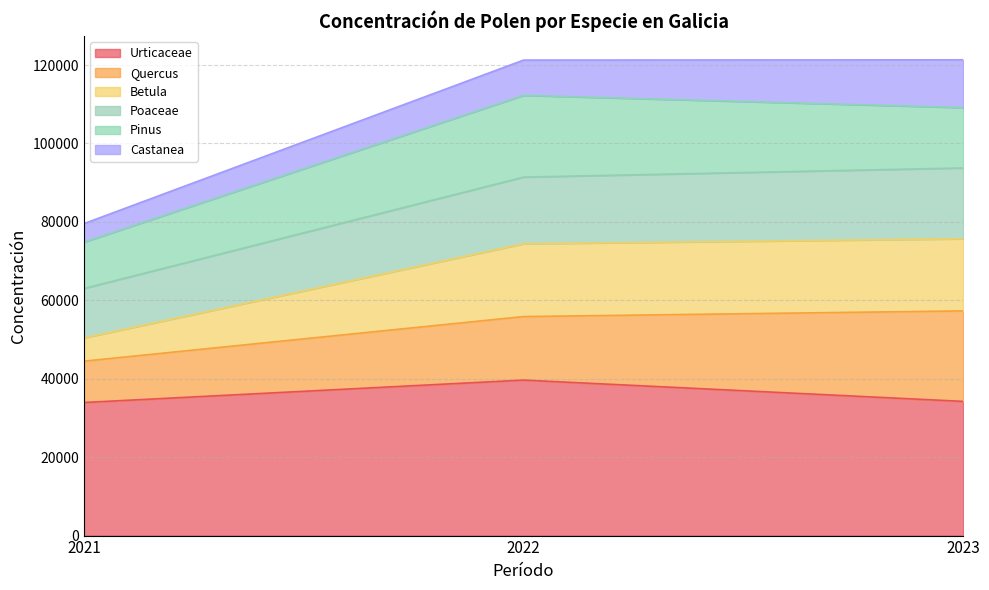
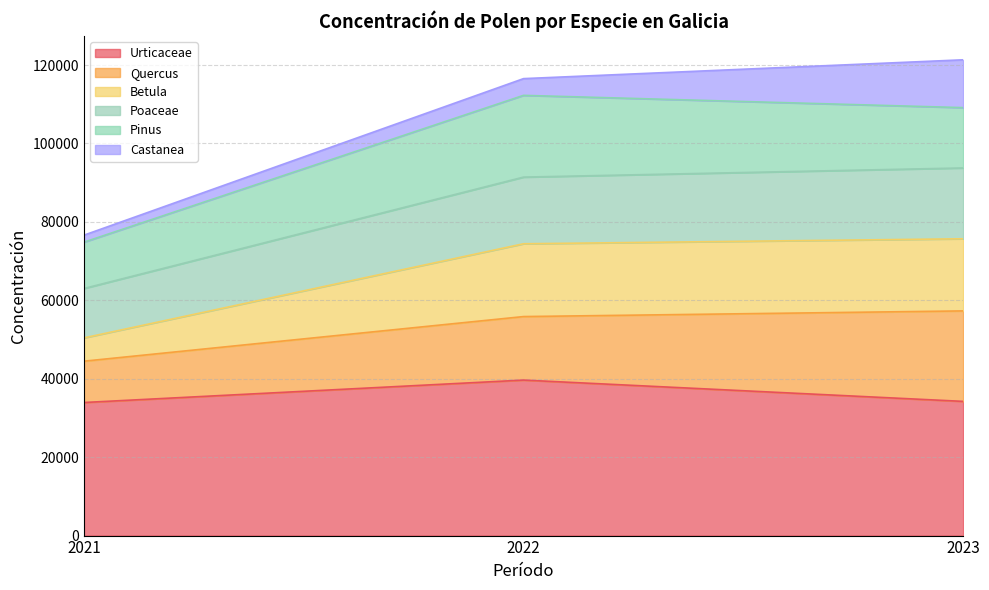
Castanea, 2021: 5000 -> 2000
Castanea, 2022: 9000 -> 4000
